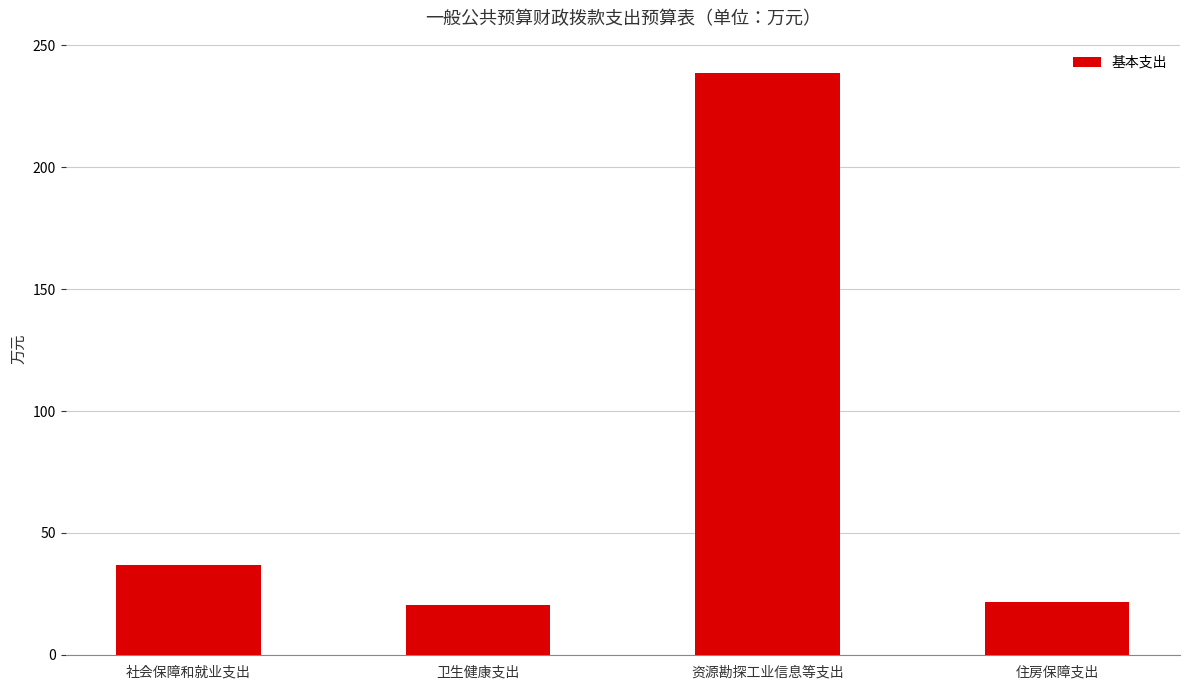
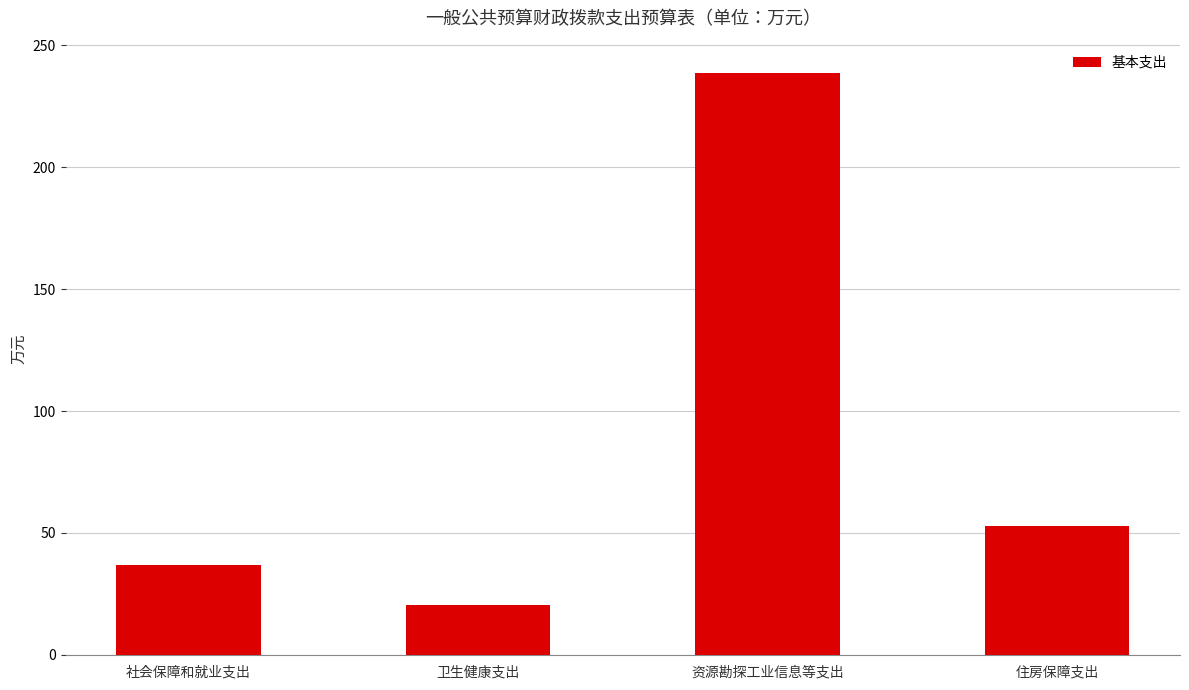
住房保障支出: 22 -> 53
